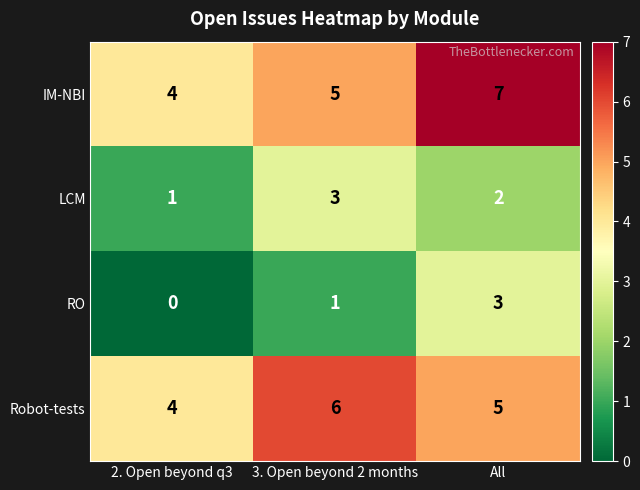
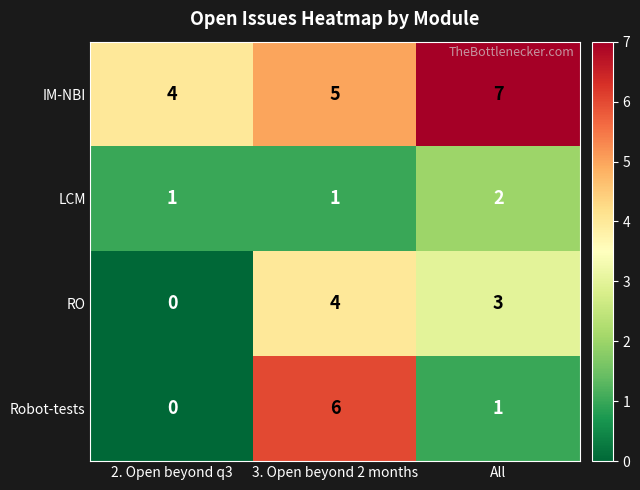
LCM, 3. Open beyond 2 months: 3 -> 1
RO, 3. Open beyond 2 months: 1 -> 4
Robot-tests, 2. Open beyond q3: 4 -> 0
Robot-tests, All: 5 -> 1
